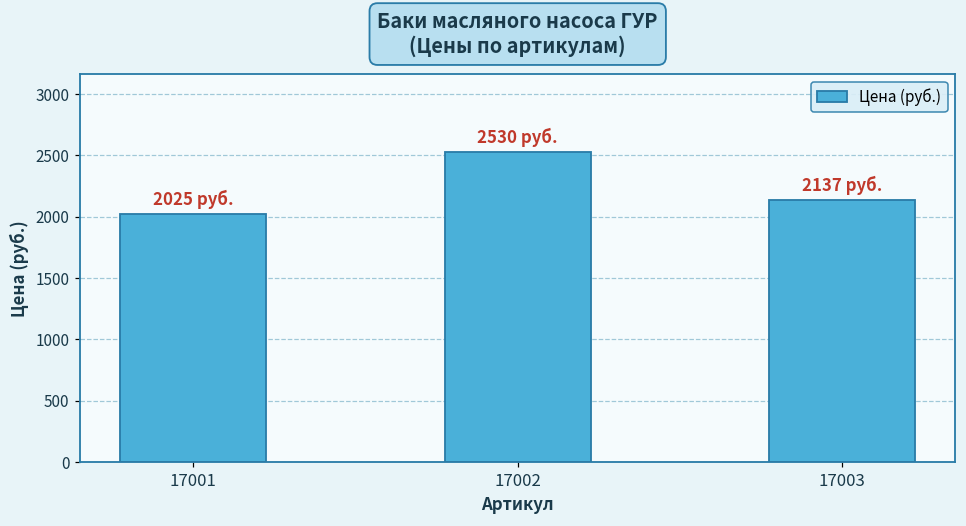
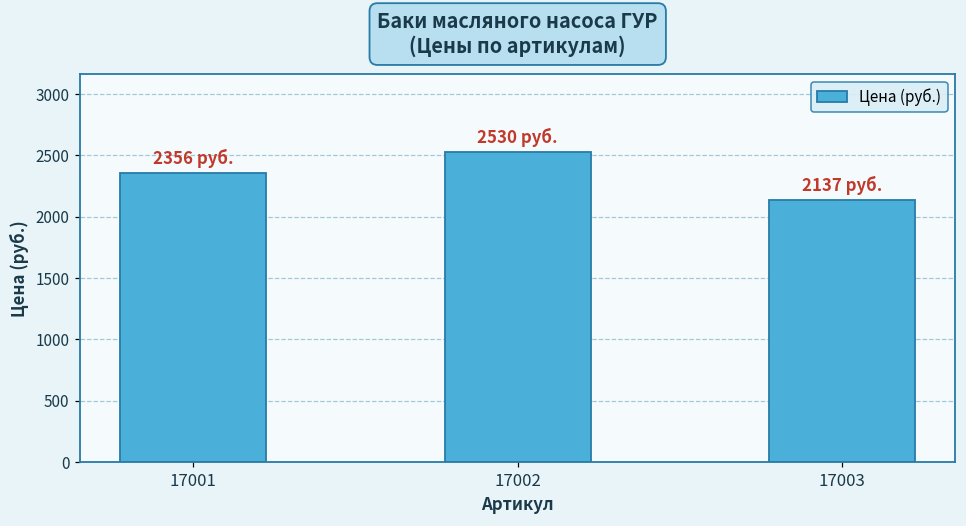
17001: 2025 -> 2356
